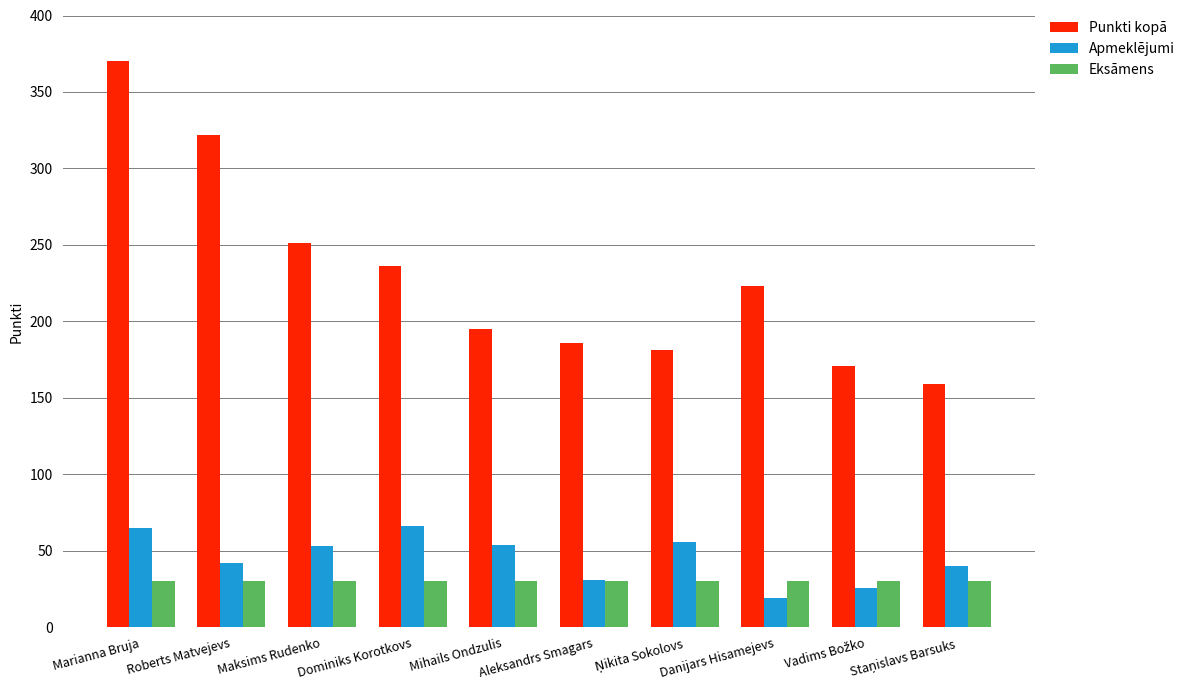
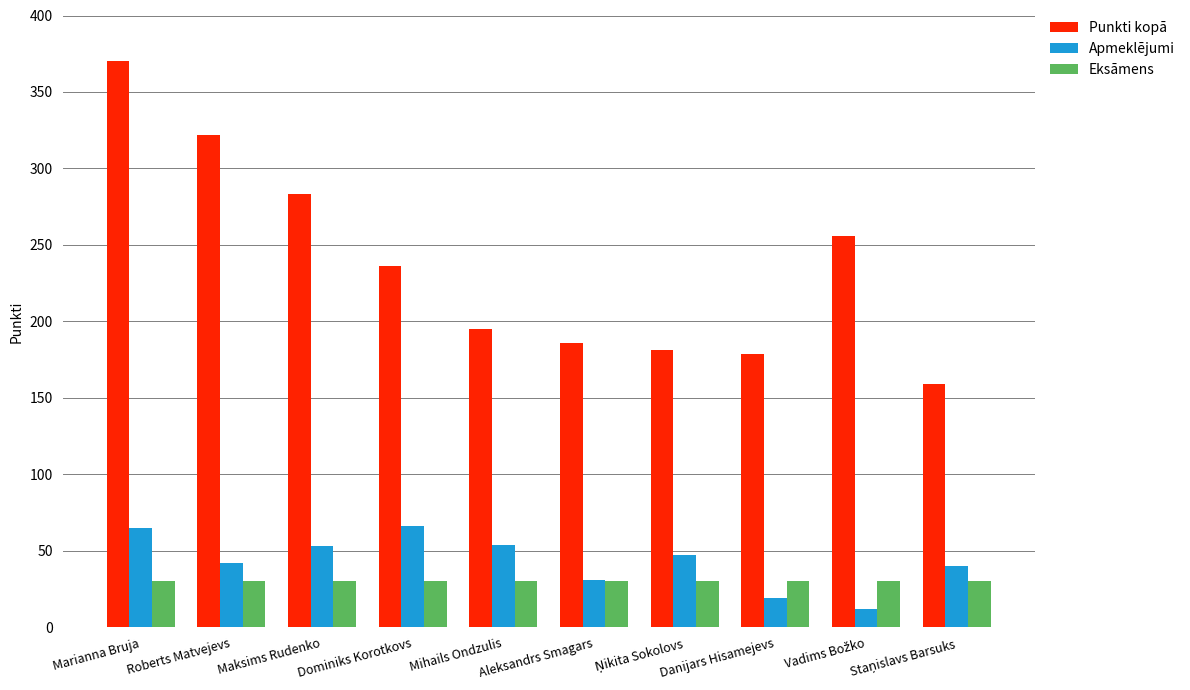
Punkti kopā, Maksims Rudenko: 251 -> 283
Apmeklējumi, Ņikita Sokolovs: 56 -> 47
Punkti kopā, Danijars Hisamejevs: 223 -> 179
Punkti kopā, Vadims Božko: 171 -> 256
Apmeklējumi, Vadims Božko: 26 -> 12
